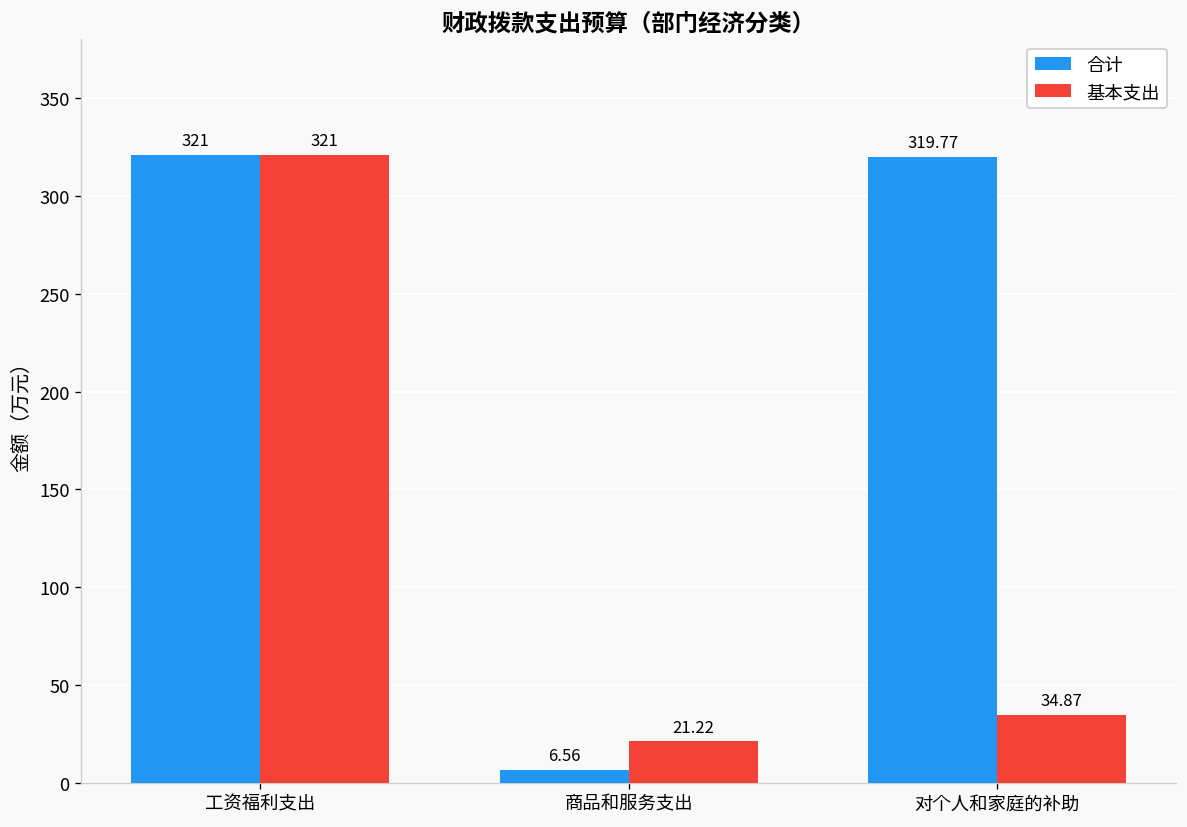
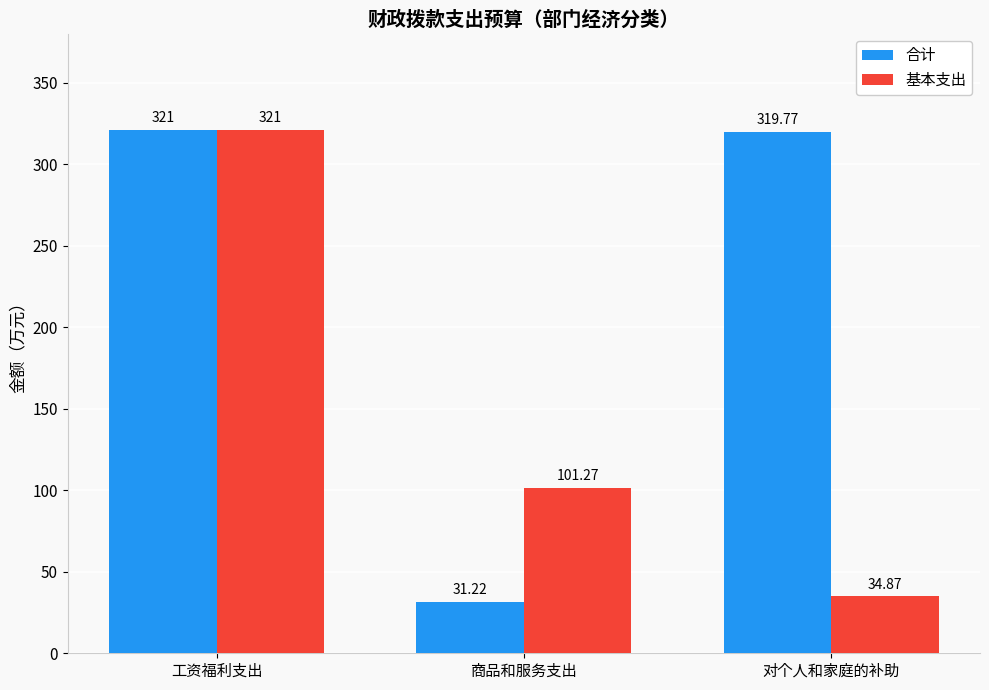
合计, 商品和服务支出: 6.56 -> 31.22
基本支出, 商品和服务支出: 21.22 -> 101.27
